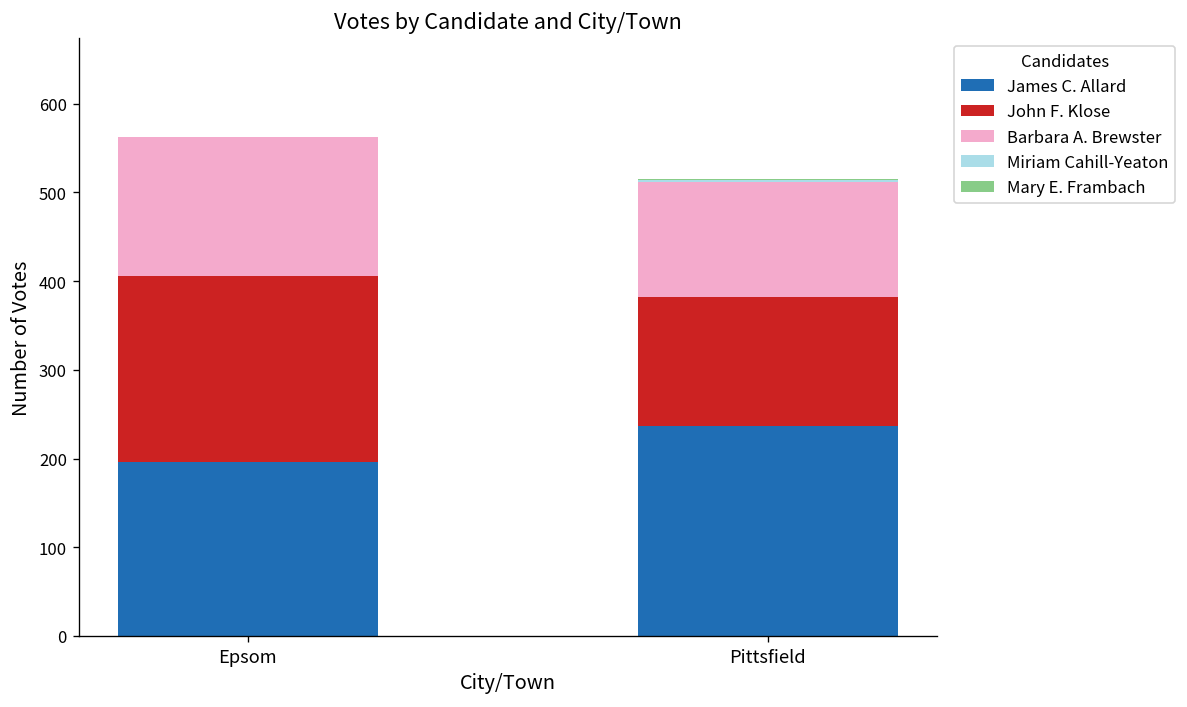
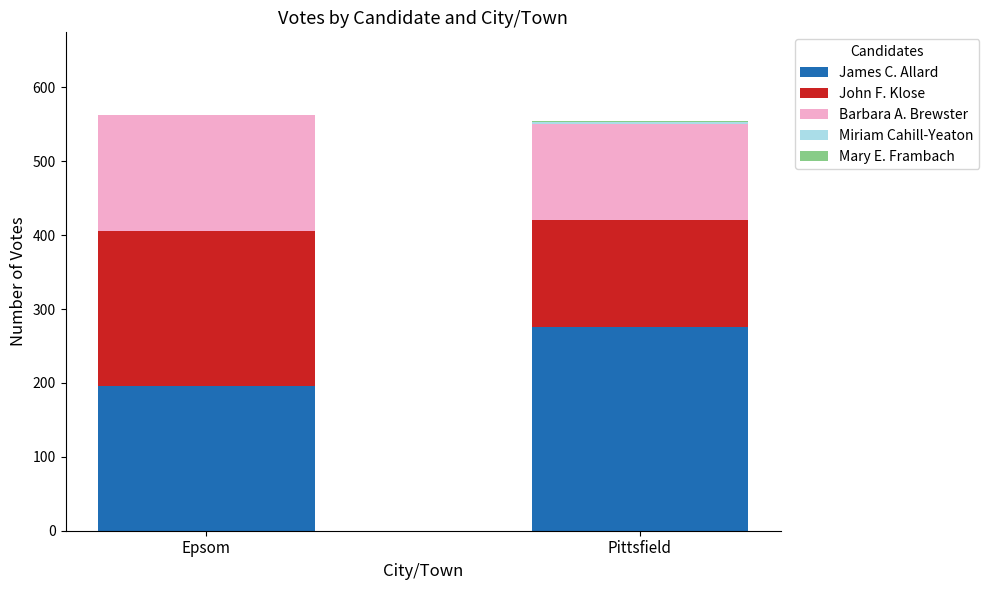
James C. Allard, Pittsfield: 240 -> 280
